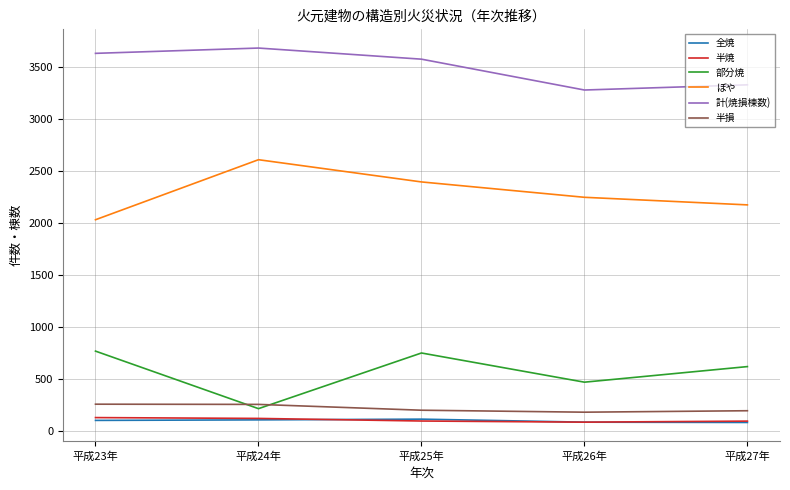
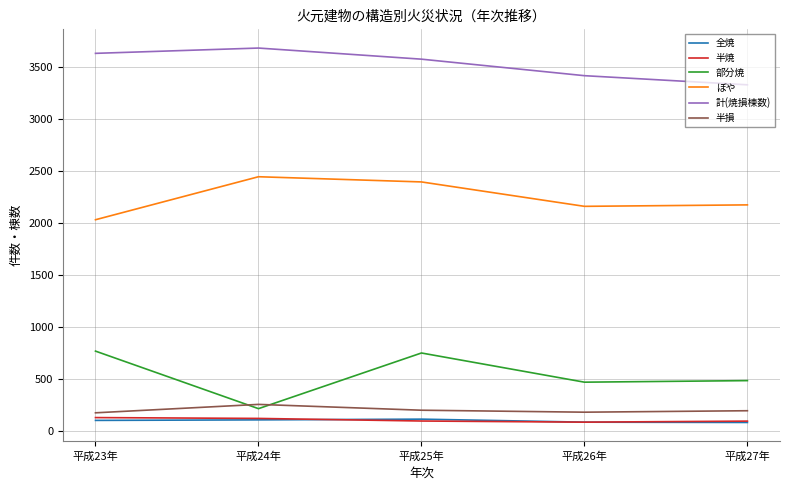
半損, 平成23年: 260 -> 170
ぼや, 平成24年: 2610 -> 2450
ぼや, 平成26年: 2250 -> 2160
計(焼損棟数), 平成26年: 3280 -> 3420
部分焼, 平成27年: 620 -> 480
